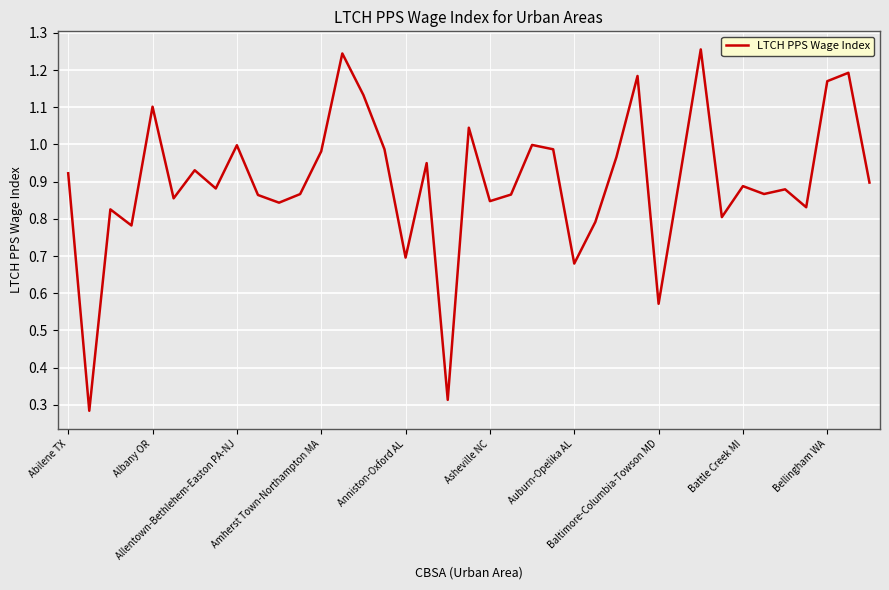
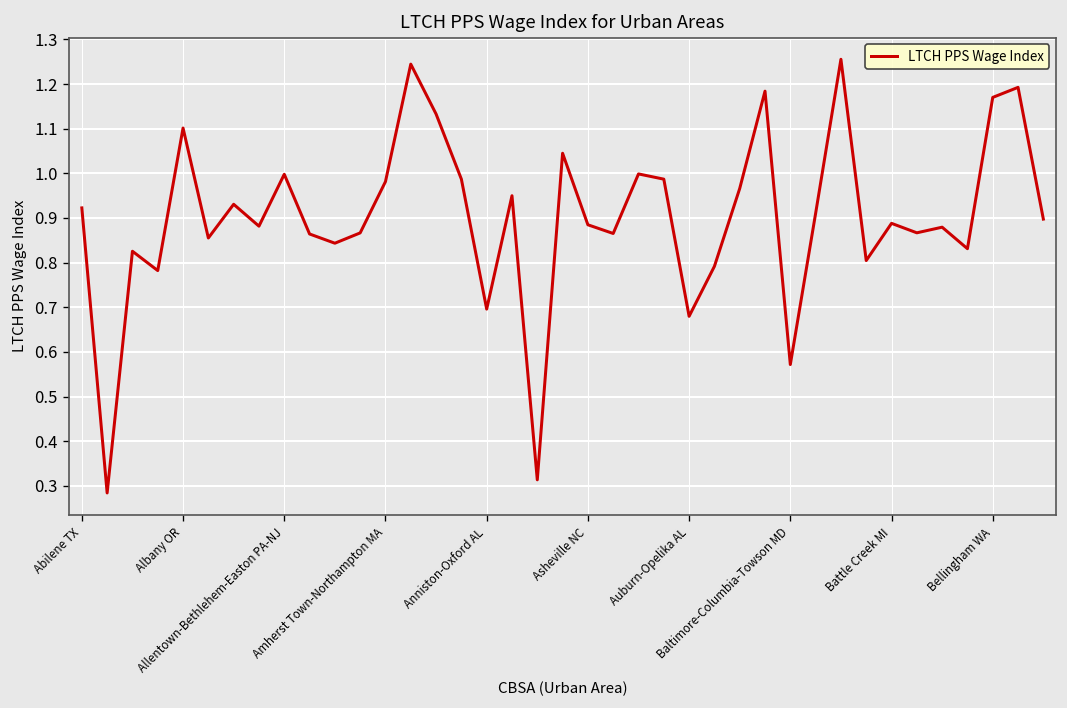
Asheville NC: 0.85 -> 0.88
